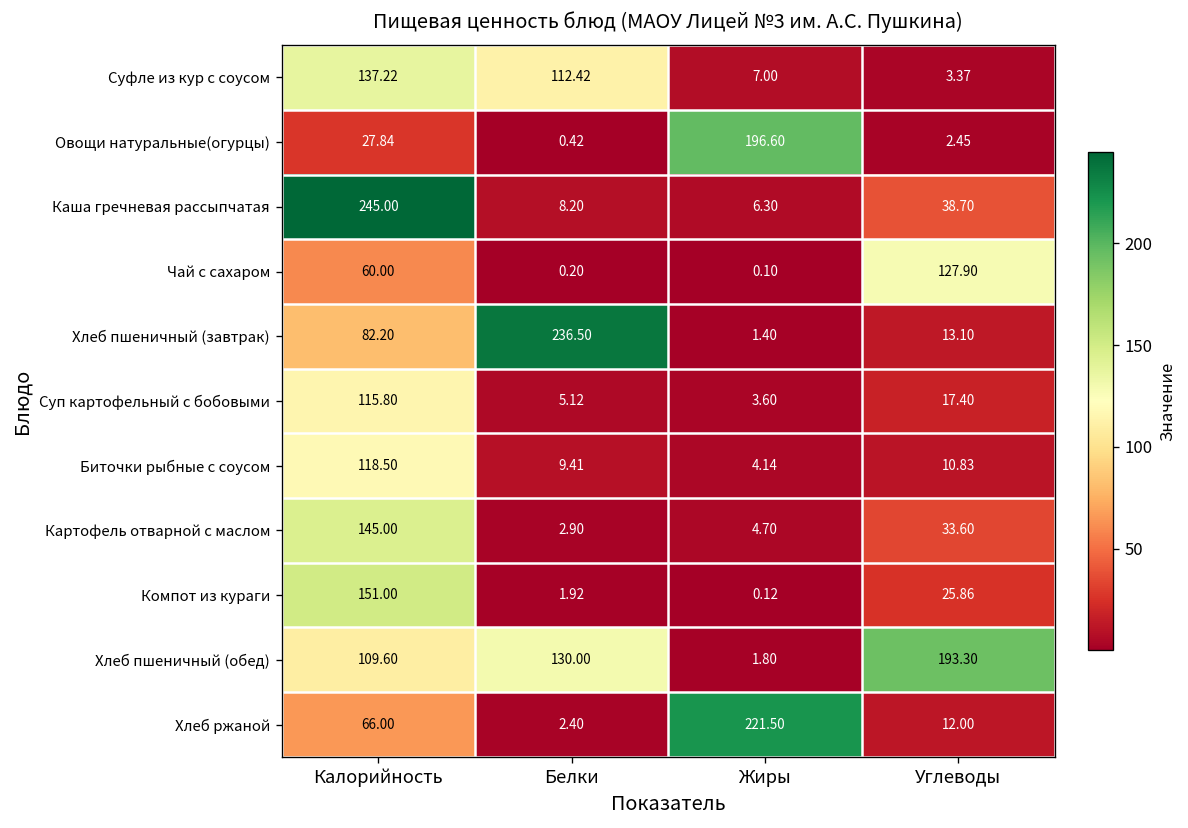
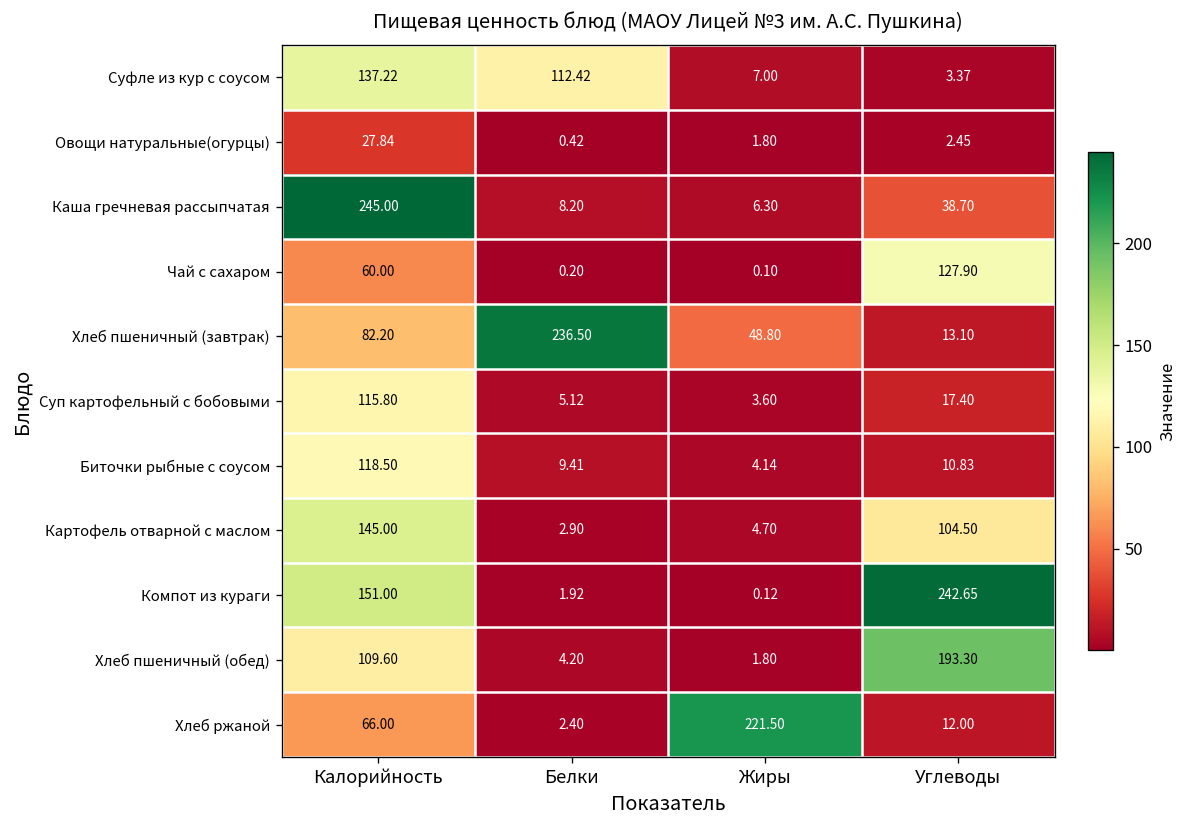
Овощи натуральные(огурцы), Жиры: 196.60 -> 1.80
Хлеб пшеничный (завтрак), Жиры: 1.40 -> 48.80
Картофель отварной с маслом, Углеводы: 33.60 -> 104.50
Компот из кураги, Углеводы: 25.86 -> 242.65
Хлеб пшеничный (обед), Белки: 130.00 -> 4.20
